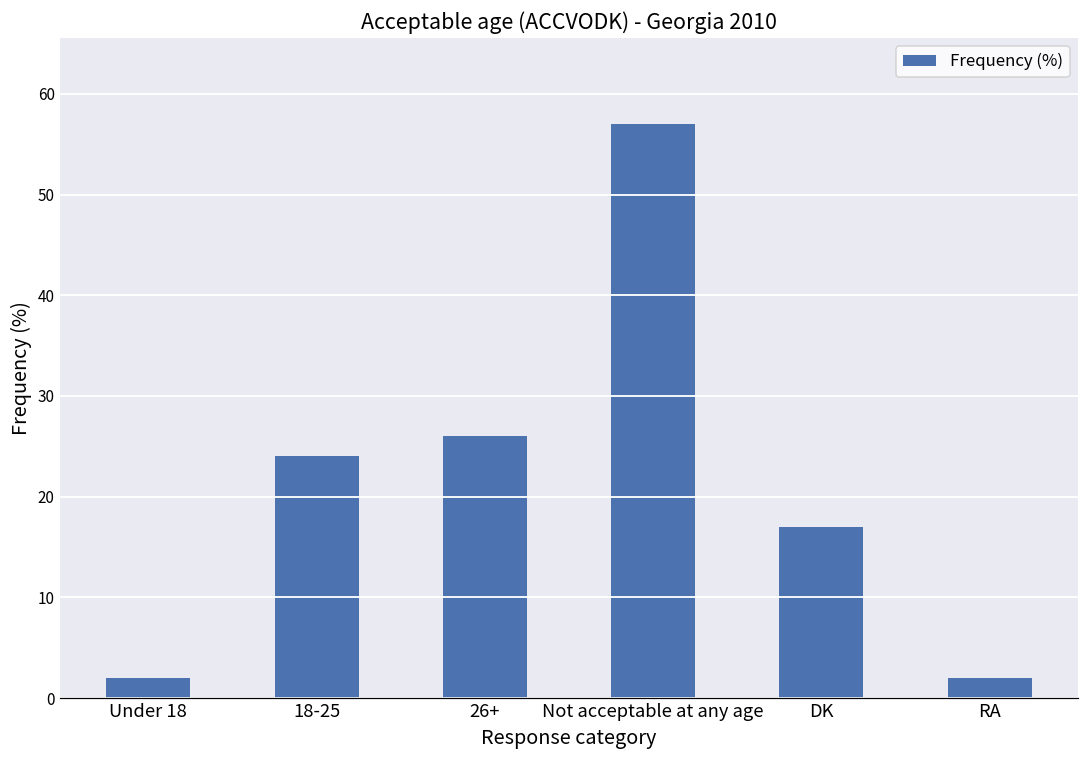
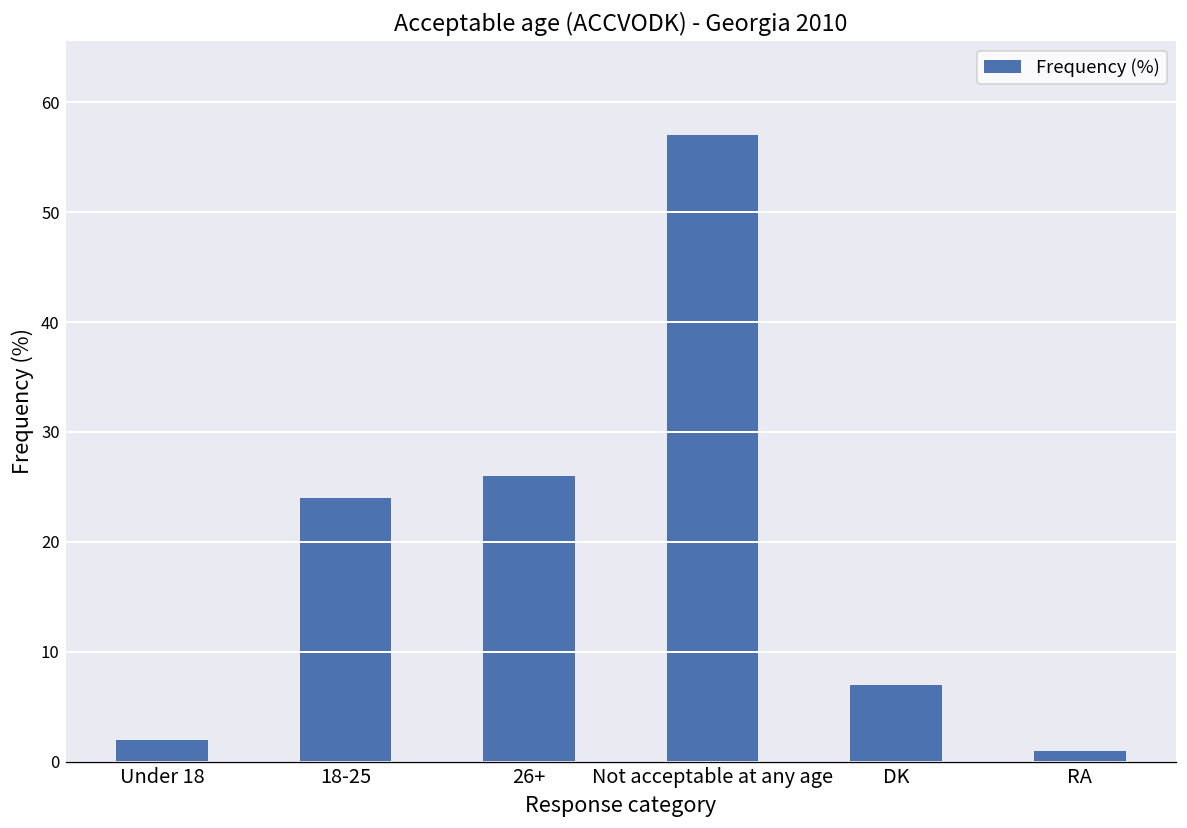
DK: 17 -> 7
RA: 2 -> 1
